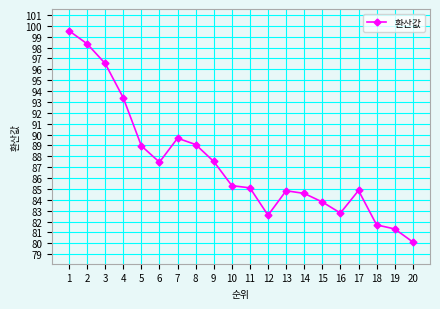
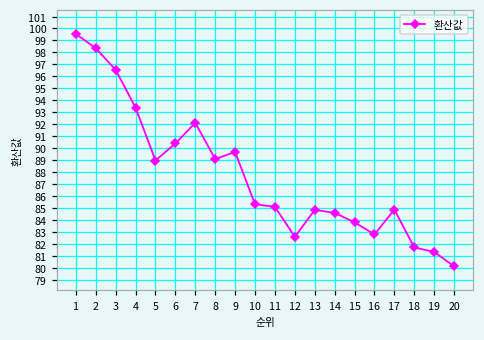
6: 87.5 -> 90.4
7: 89.7 -> 92.1
9: 87.5 -> 89.7
